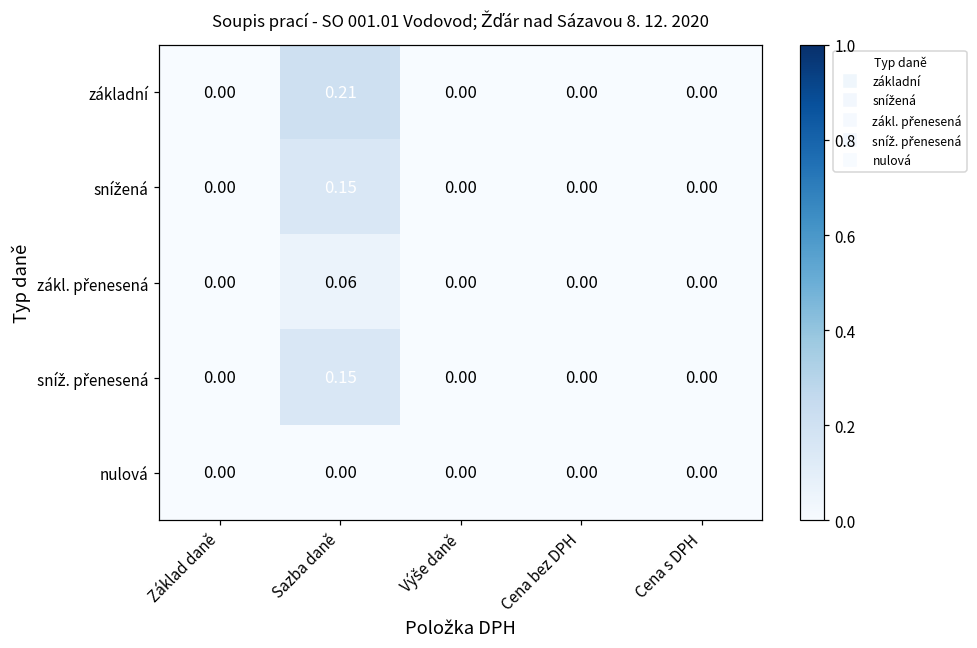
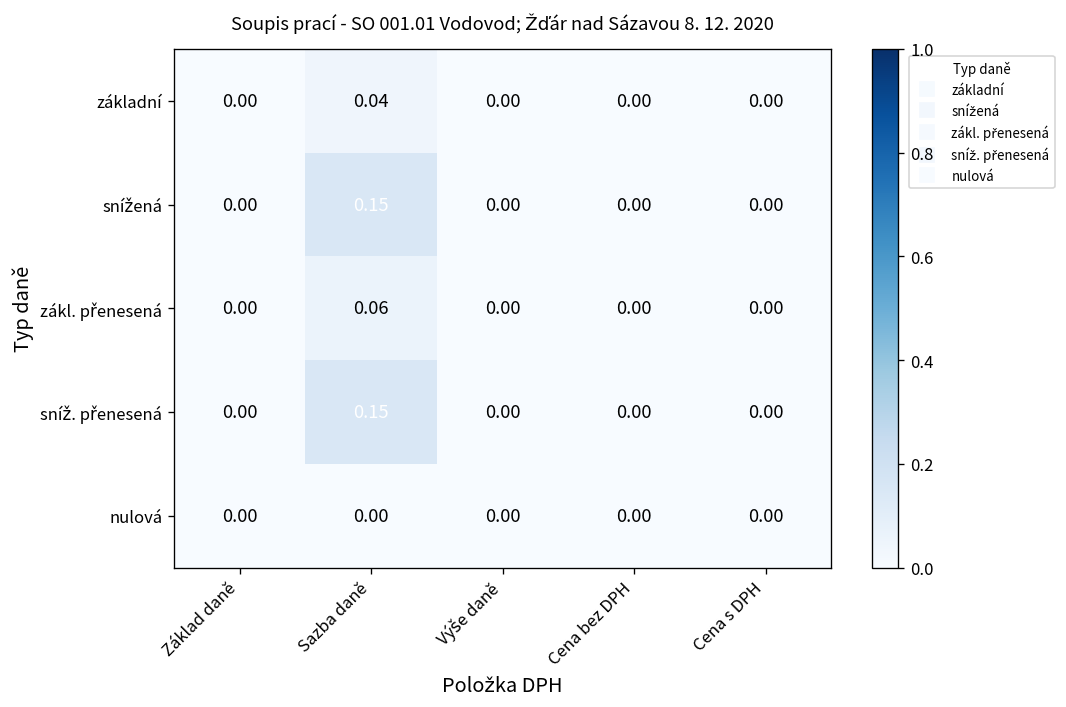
základní, Sazba daně: 0.21 -> 0.04
